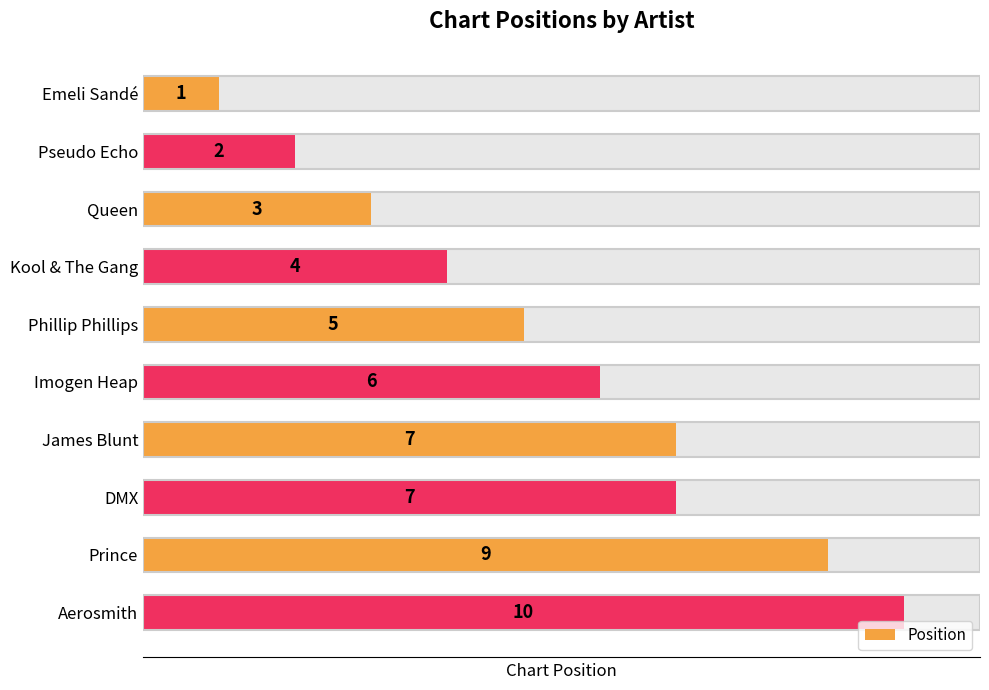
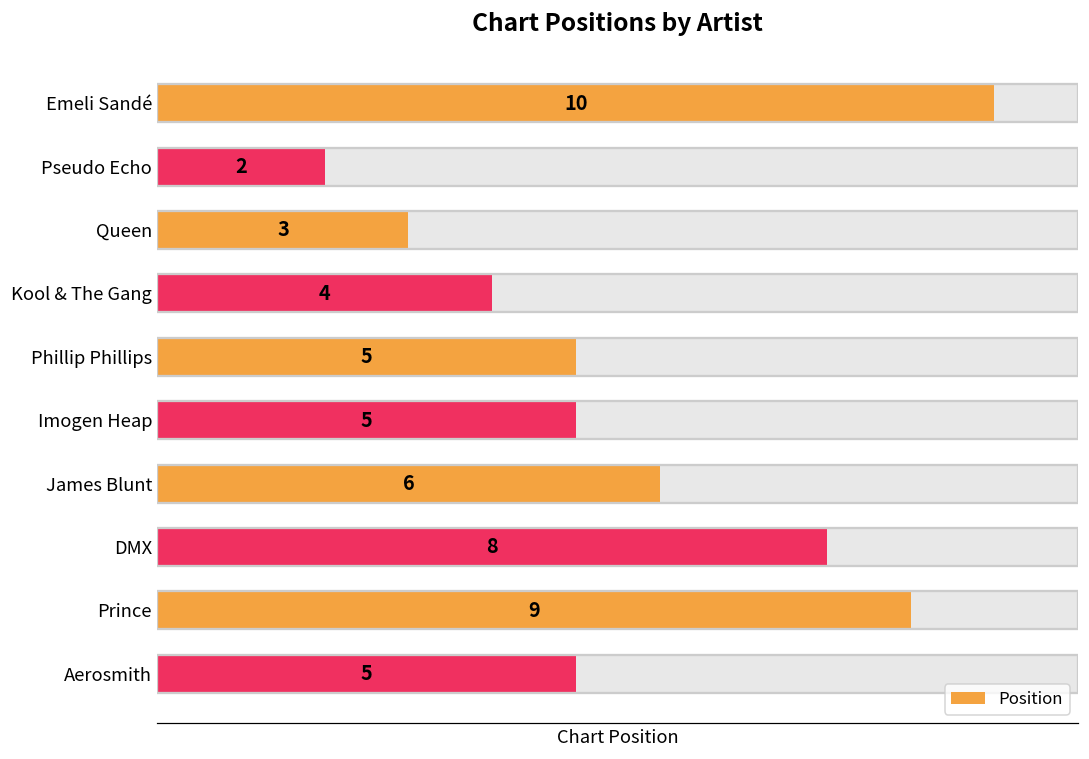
Position, Emeli Sandé: 1 -> 10
Position, Imogen Heap: 6 -> 5
Position, James Blunt: 7 -> 6
Position, DMX: 7 -> 8
Position, Aerosmith: 10 -> 5
